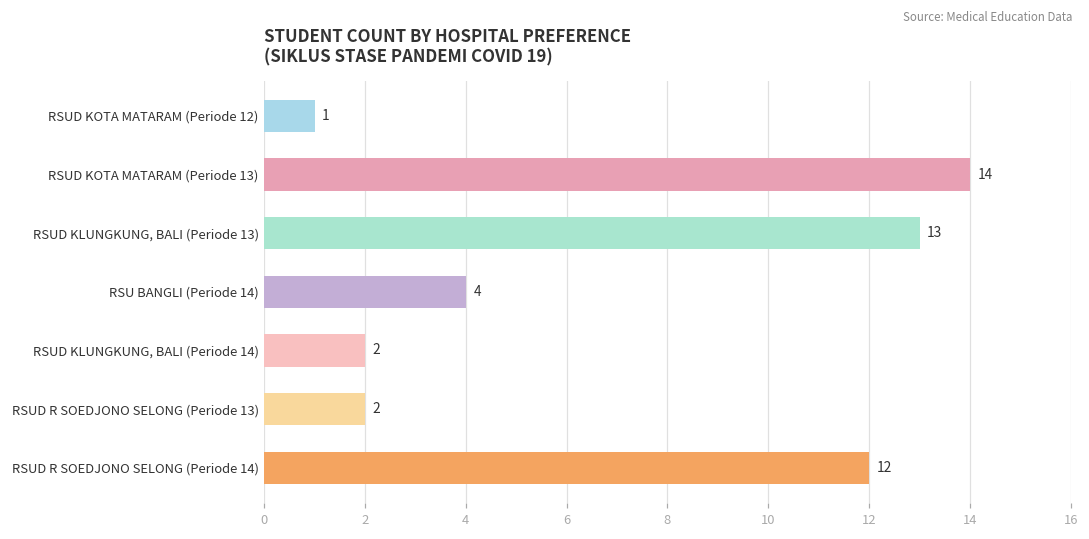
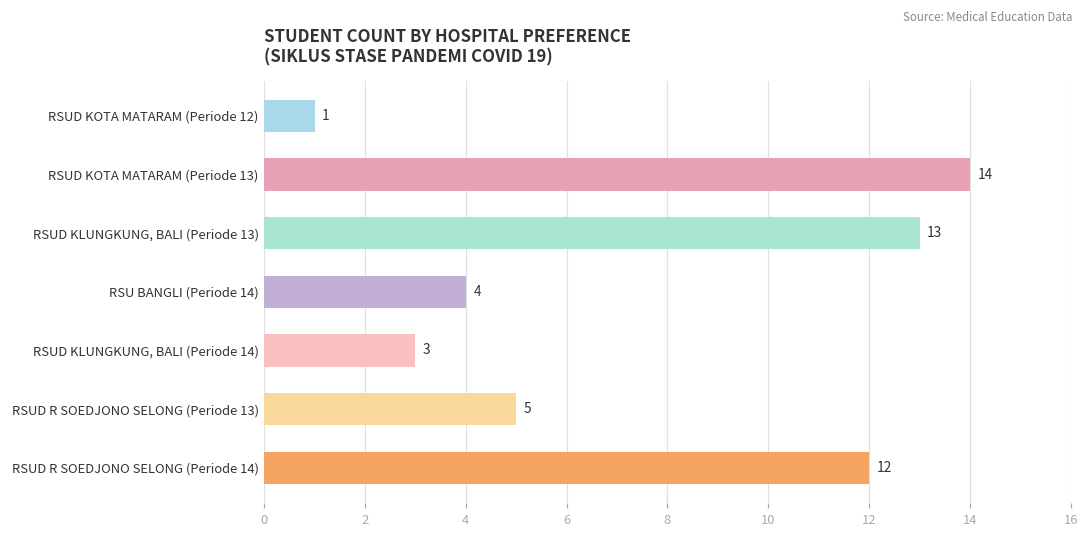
RSUD KLUNGKUNG, BALI (Periode 14): 2 -> 3
RSUD R SOEDJONO SELONG (Periode 13): 2 -> 5
